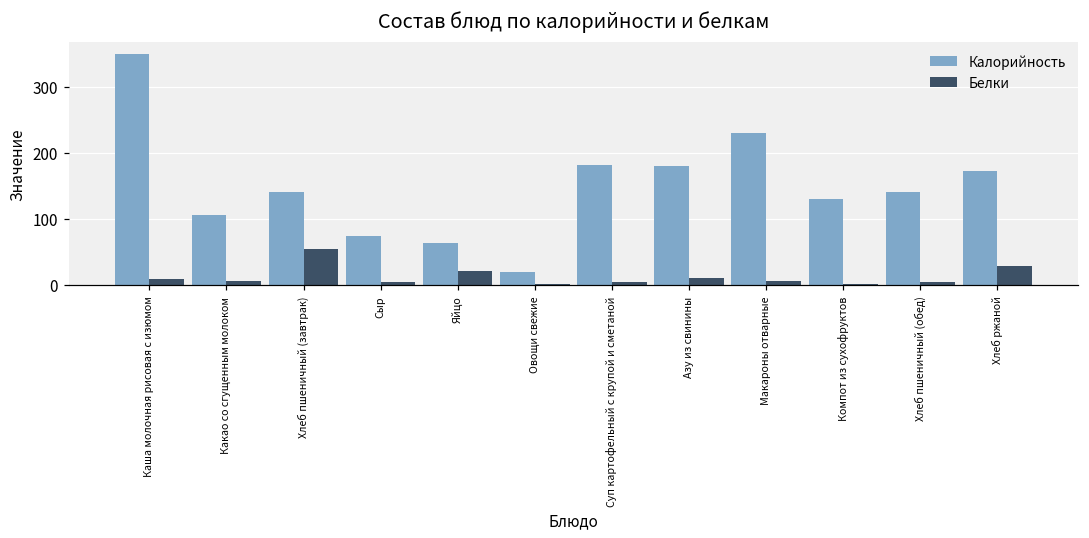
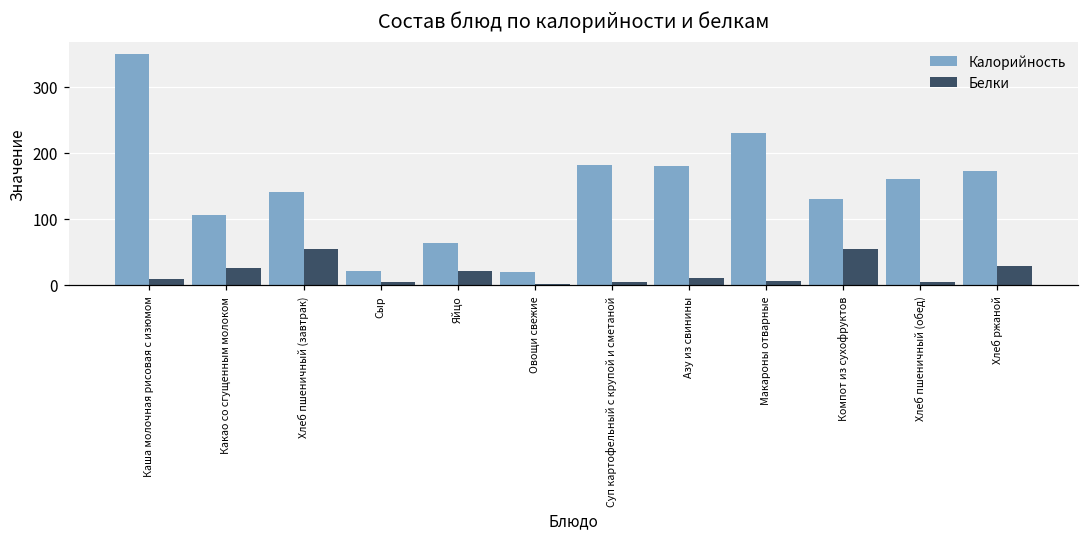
Белки, Какао со сгущенным молоком: 10 -> 30
Калорийность, Сыр: 70 -> 20
Белки, Компот из сухофруктов: 0 -> 50
Калорийность, Хлеб пшеничный (обед): 140 -> 160
